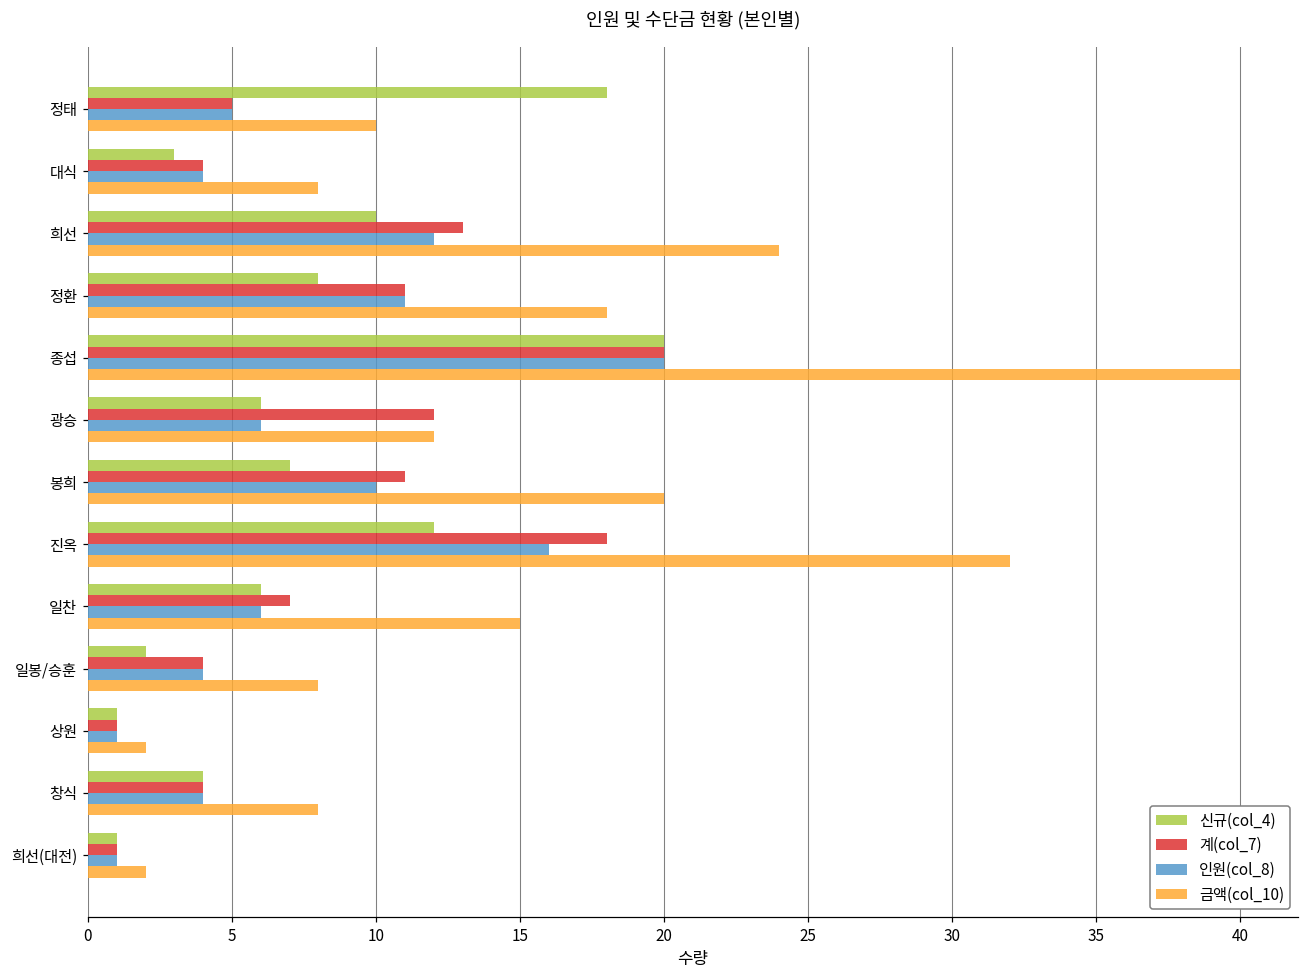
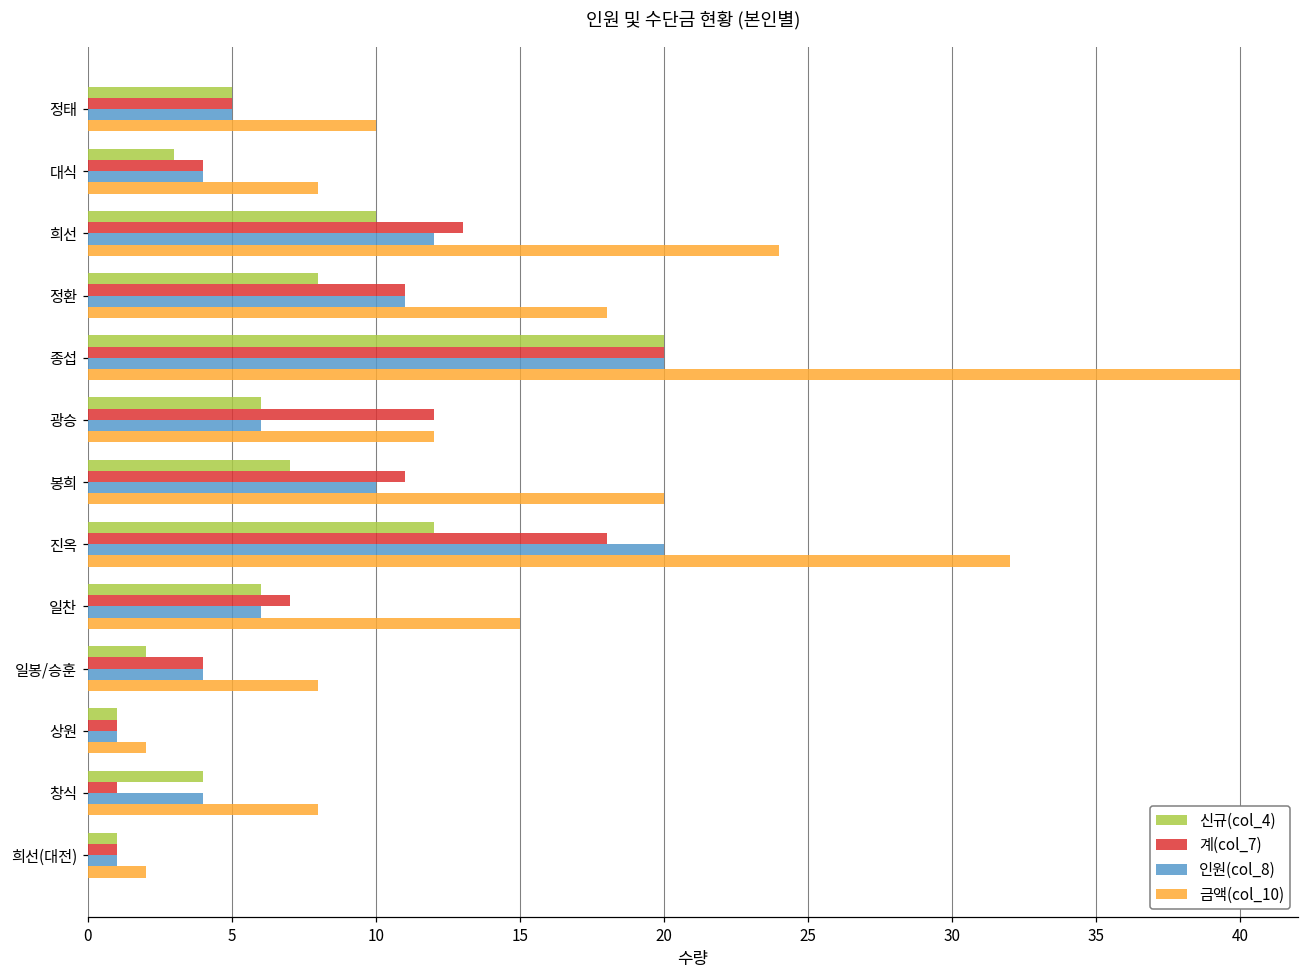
신규(col_4), 정태: 18 -> 5
인원(col_8), 진옥: 16 -> 20
계(col_7), 창식: 4 -> 1
